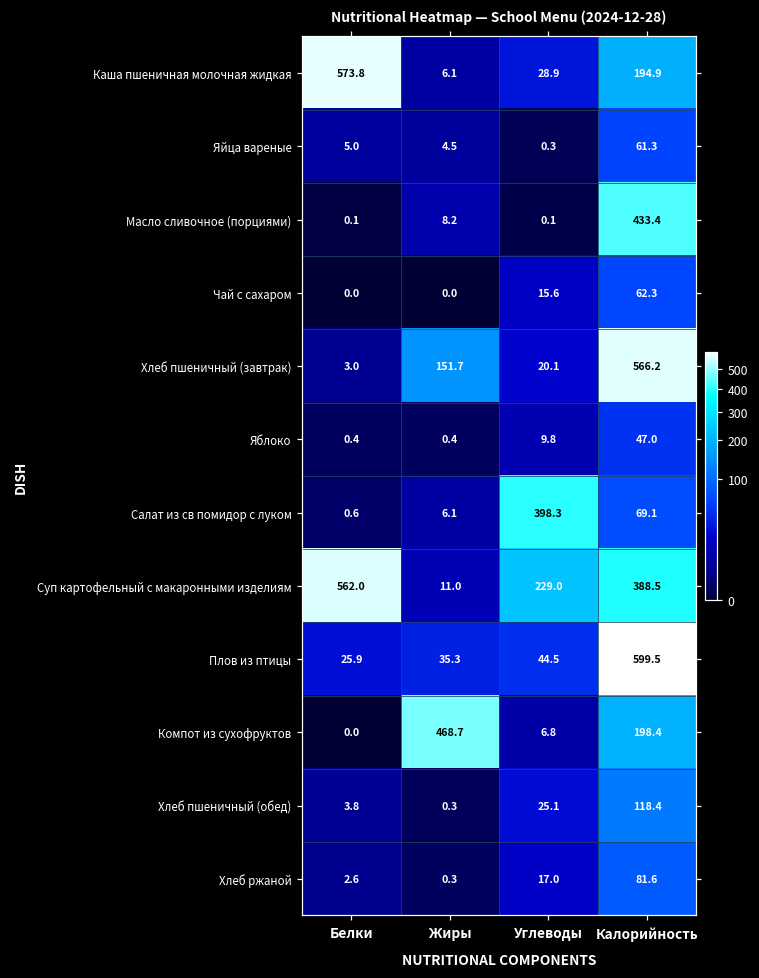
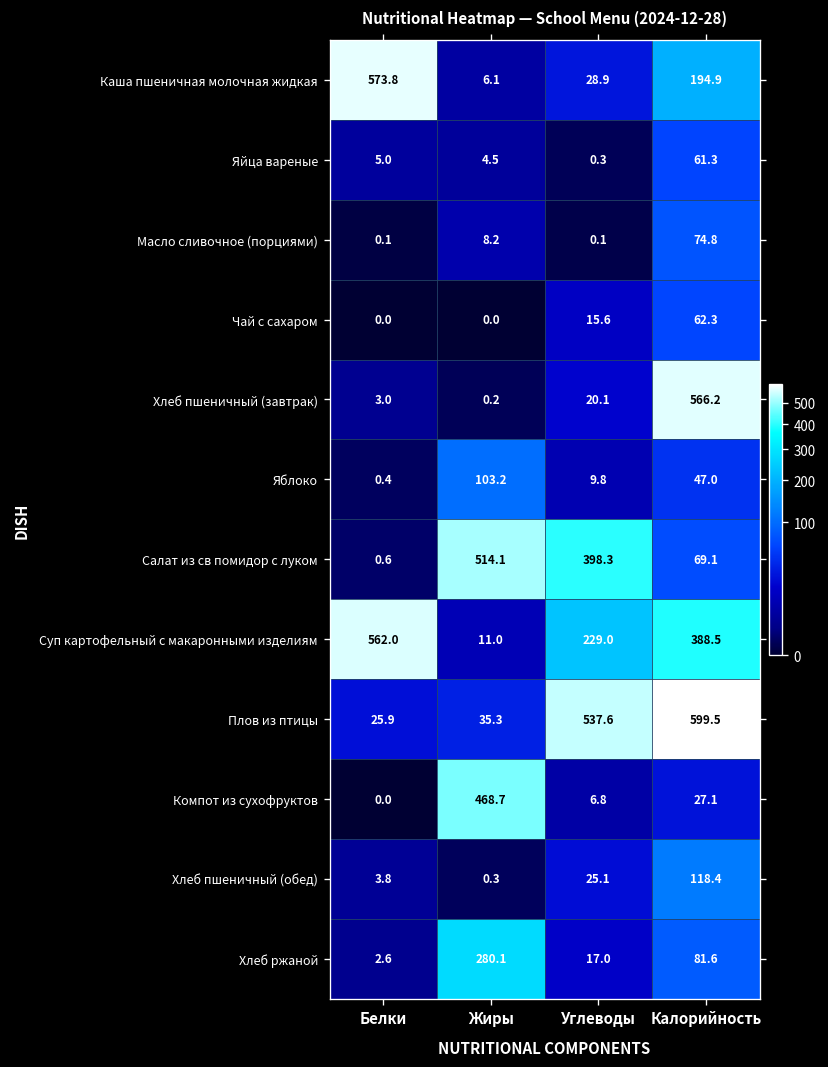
Масло сливочное (порциями), Калорийность: 433.4 -> 74.8
Хлеб пшеничный (завтрак), Жиры: 151.7 -> 0.2
Яблоко, Жиры: 0.4 -> 103.2
Салат из св помидор с луком, Жиры: 6.1 -> 514.1
Плов из птицы, Углеводы: 44.5 -> 537.6
Компот из сухофруктов, Калорийность: 198.4 -> 27.1
Хлеб ржаной, Жиры: 0.3 -> 280.1
